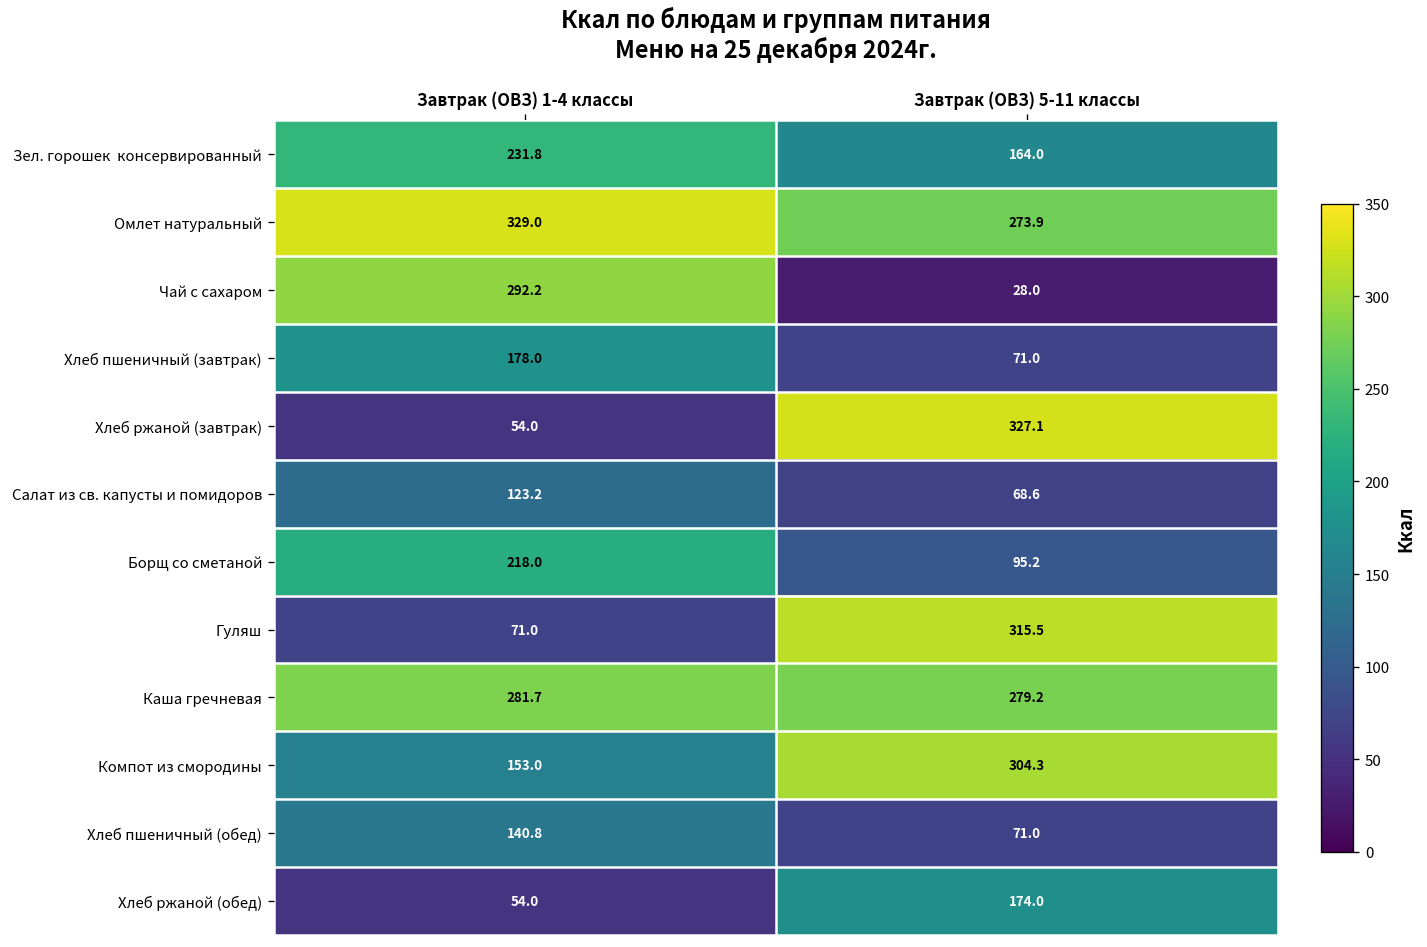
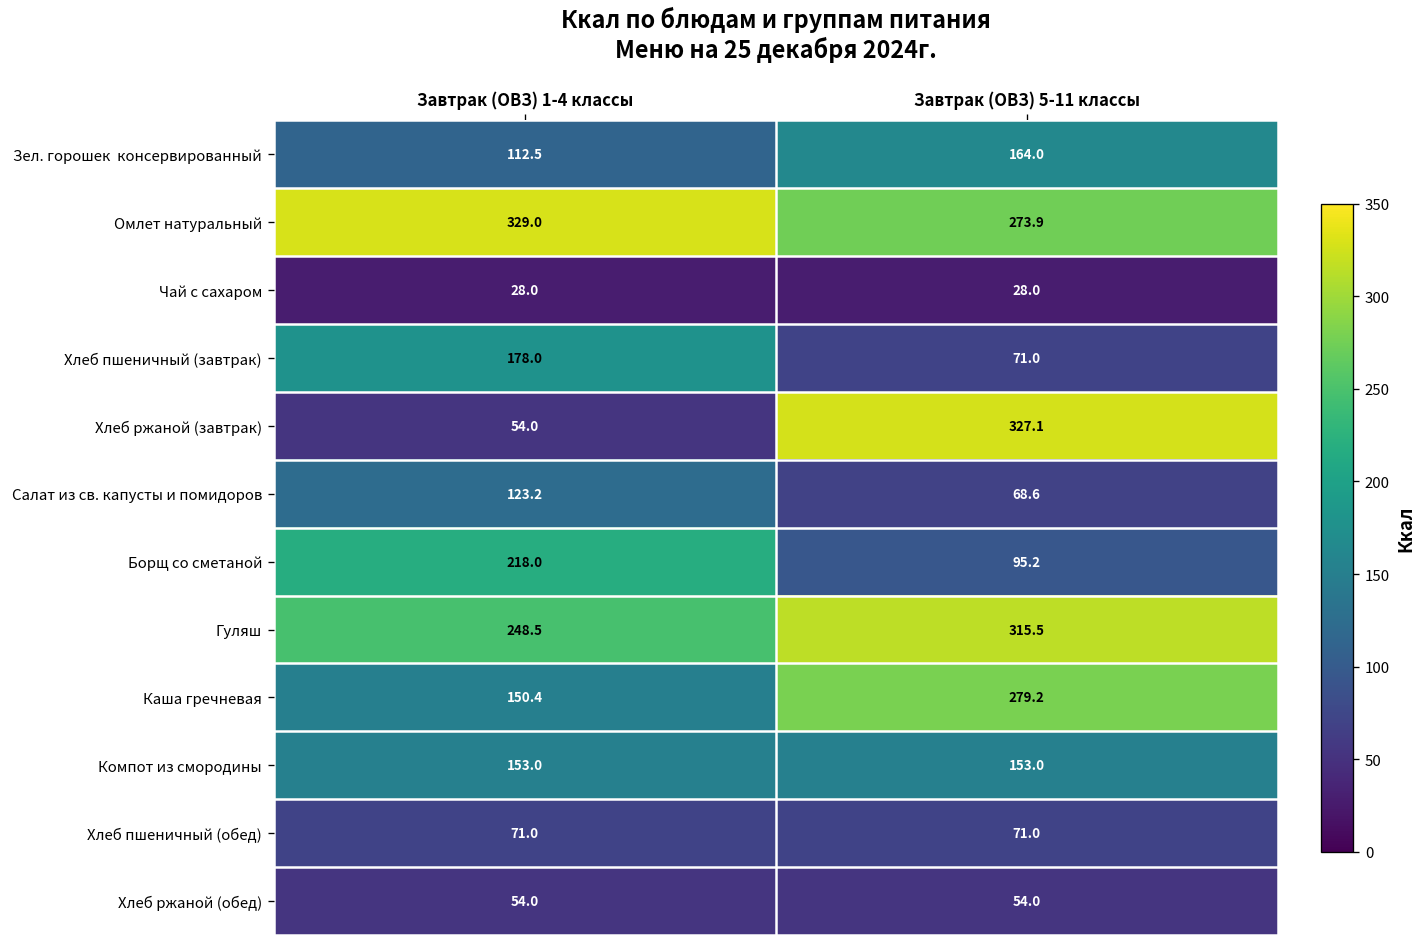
Зел. горошек консервированный, Завтрак (ОВЗ) 1-4 классы: 231.8 -> 112.5
Чай с сахаром, Завтрак (ОВЗ) 1-4 классы: 292.2 -> 28.0
Гуляш, Завтрак (ОВЗ) 1-4 классы: 71.0 -> 248.5
Каша гречневая, Завтрак (ОВЗ) 1-4 классы: 281.7 -> 150.4
Компот из смородины, Завтрак (ОВЗ) 5-11 классы: 304.3 -> 153.0
Хлеб пшеничный (обед), Завтрак (ОВЗ) 1-4 классы: 140.8 -> 71.0
Хлеб ржаной (обед), Завтрак (ОВЗ) 5-11 классы: 174.0 -> 54.0
